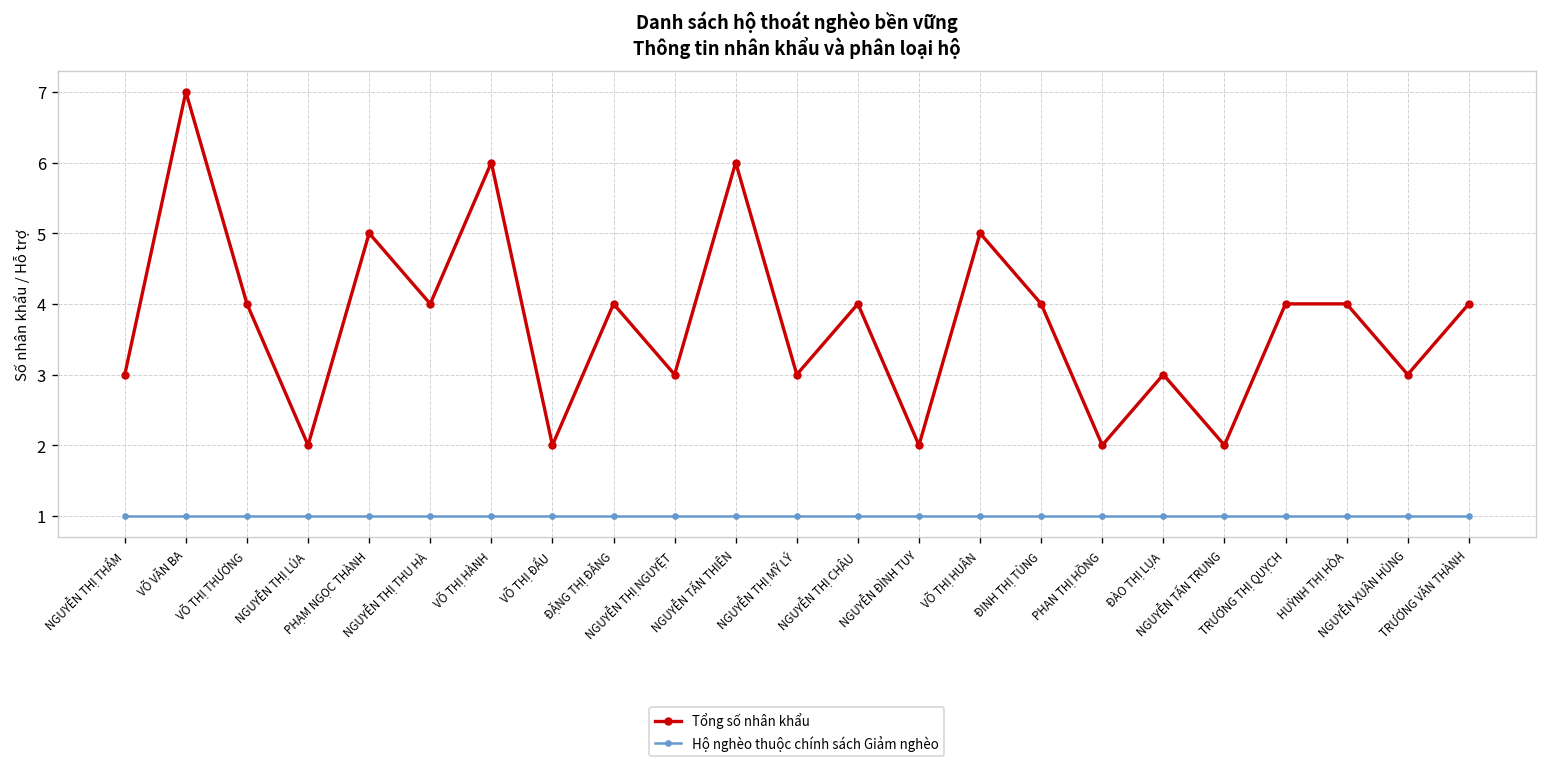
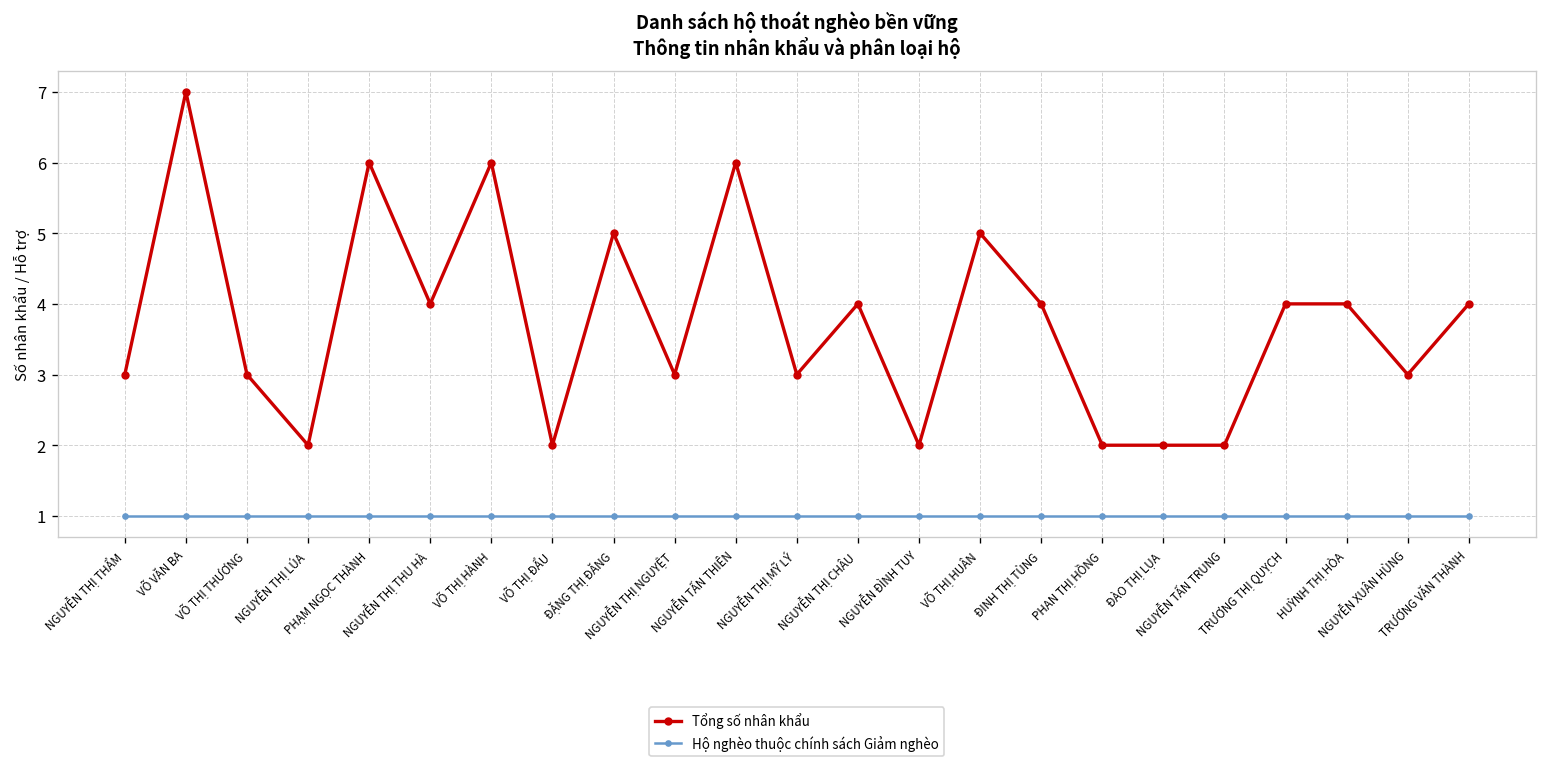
Tổng số nhân khẩu, VÕ THỊ THƯƠNG: 4 -> 3
Tổng số nhân khẩu, PHẠM NGỌC THÀNH: 5 -> 6
Tổng số nhân khẩu, ĐẶNG THỊ ĐĂNG: 4 -> 5
Tổng số nhân khẩu, ĐÀO THỊ LỤA: 3 -> 2
